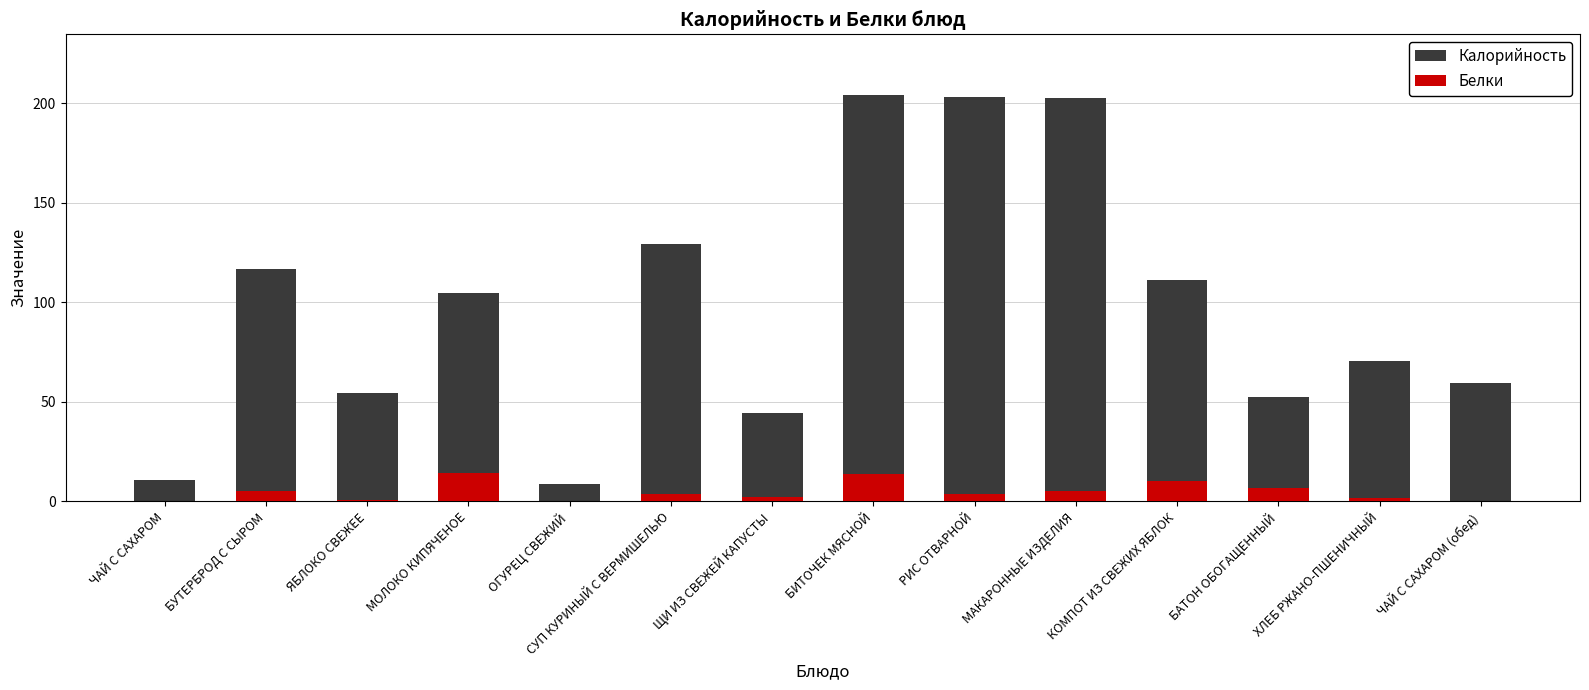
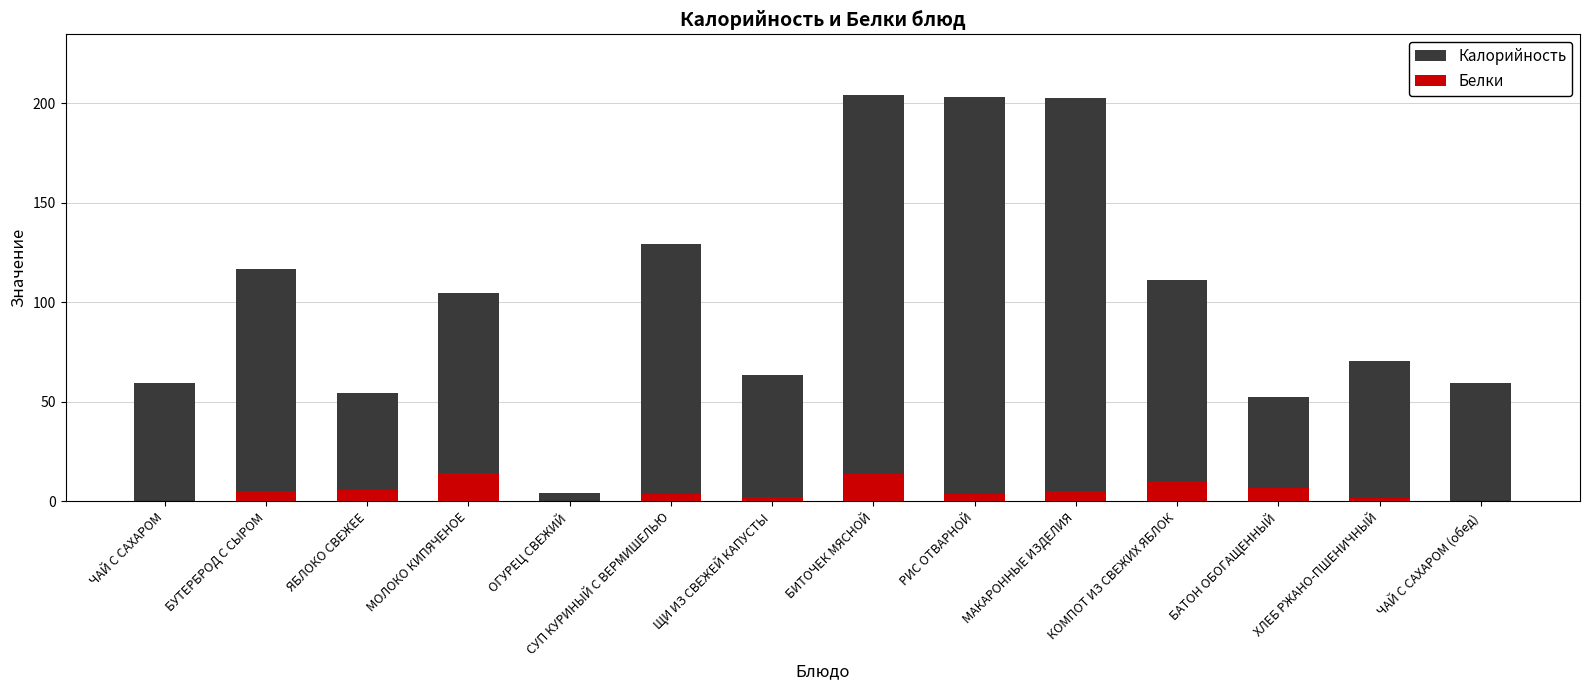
Калорийность, ЧАЙ С САХАРОМ: 11 -> 59
Белки, ЯБЛОКО СВЕЖЕЕ: 1 -> 6
Калорийность, ОГУРЕЦ СВЕЖИЙ: 9 -> 4
Калорийность, ЩИ ИЗ СВЕЖЕЙ КАПУСТЫ: 45 -> 64
